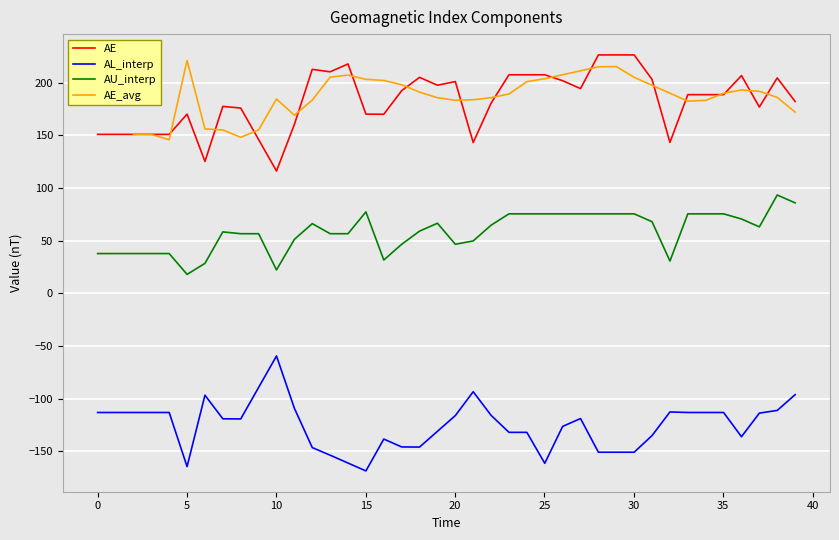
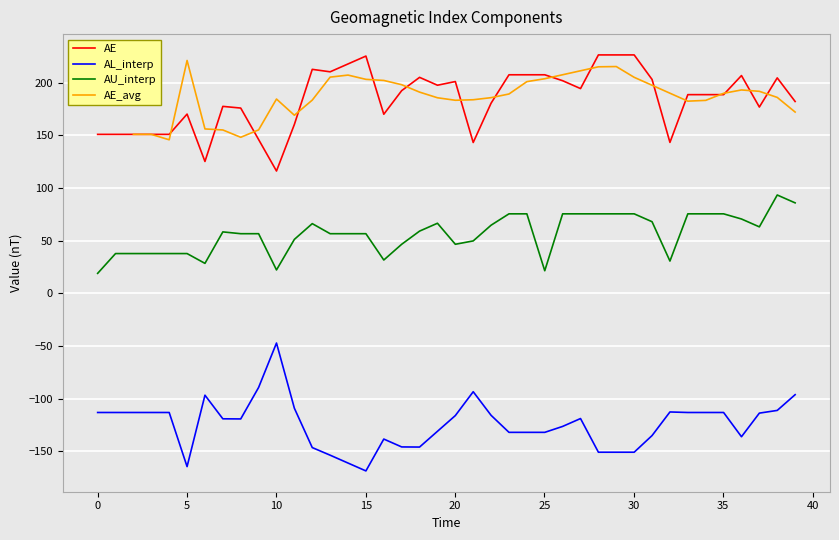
AU_interp, 0: 38 -> 19
AU_interp, 5: 18 -> 38
AL_interp, 10: -60 -> -47
AE, 15: 170 -> 225
AU_interp, 15: 77 -> 57
AL_interp, 25: -161 -> -132
AU_interp, 25: 75 -> 21
